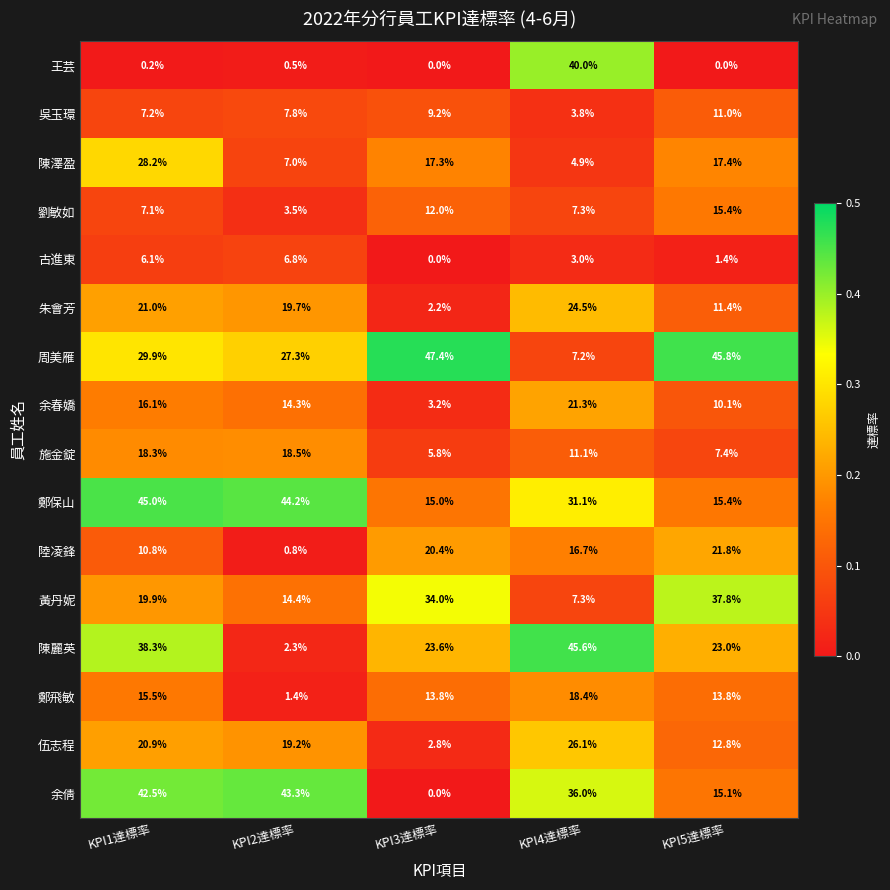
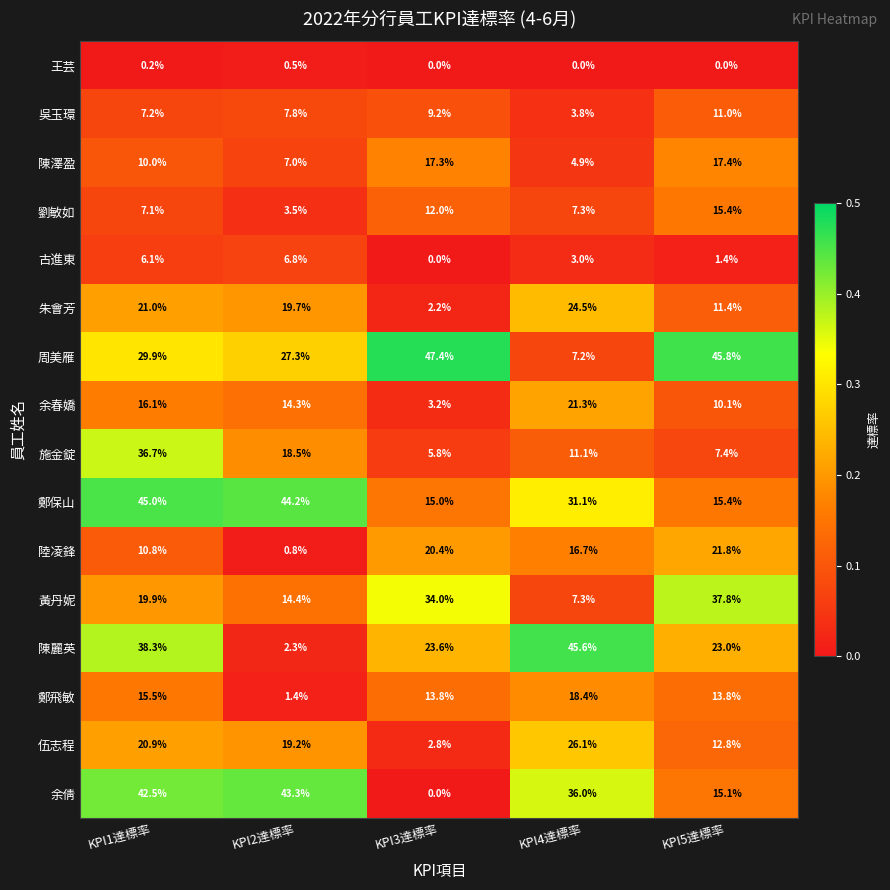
王芸, KPI4達標率: 40.0% -> 0.0%
陳澤盈, KPI1達標率: 28.2% -> 10.0%
施金錠, KPI1達標率: 18.3% -> 36.7%
